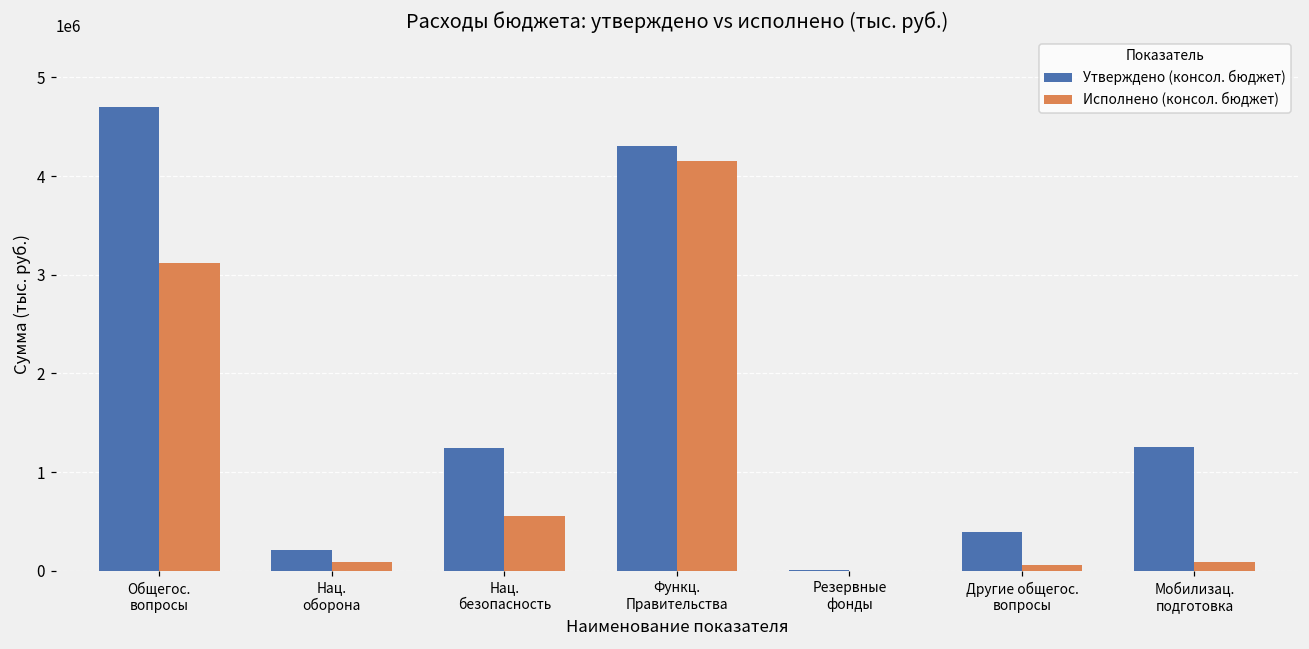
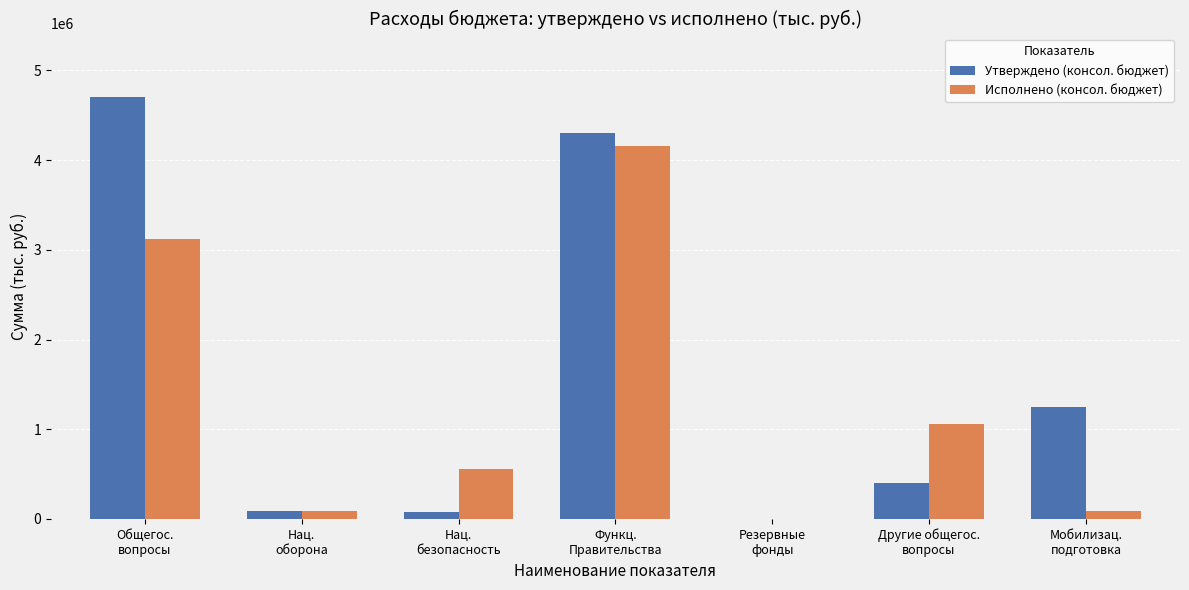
Утверждено (консол. бюджет), Нац. оборона: 200000 -> 100000
Утверждено (консол. бюджет), Нац. безопасность: 1200000 -> 100000
Исполнено (консол. бюджет), Другие общегос. вопросы: 100000 -> 1100000
